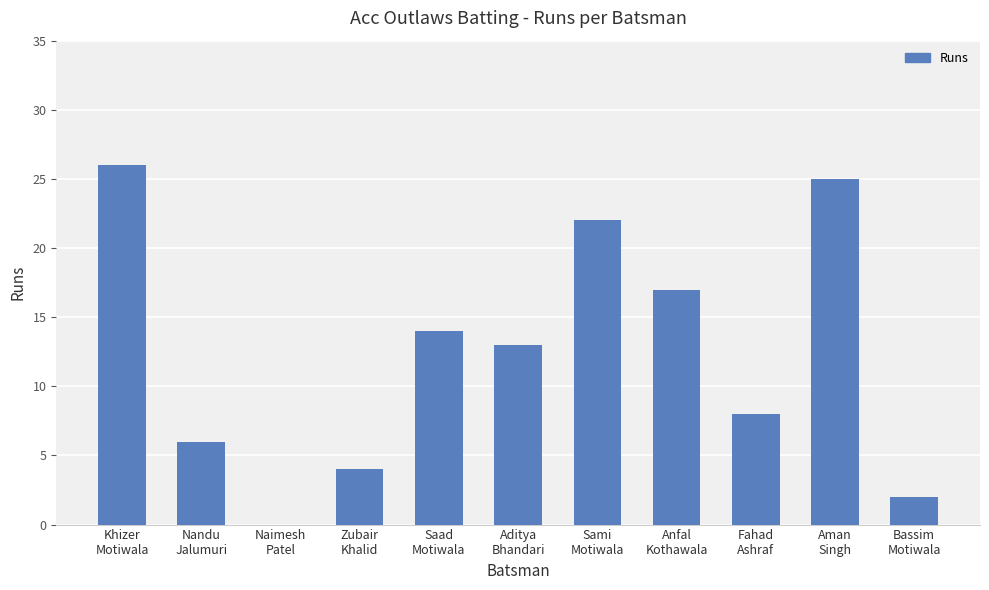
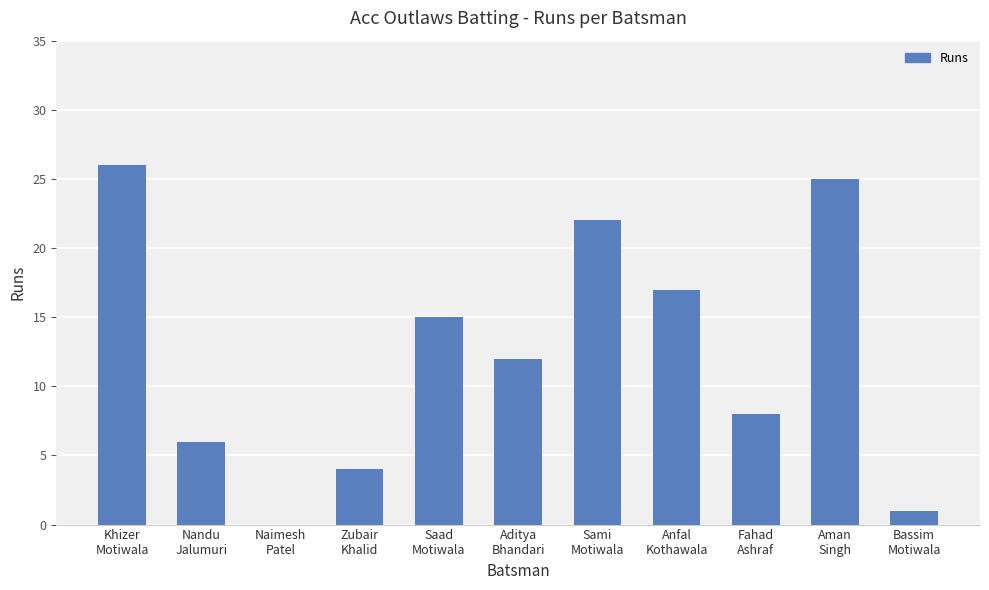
Saad Motiwala: 14 -> 15
Aditya Bhandari: 13 -> 12
Bassim Motiwala: 2 -> 1
